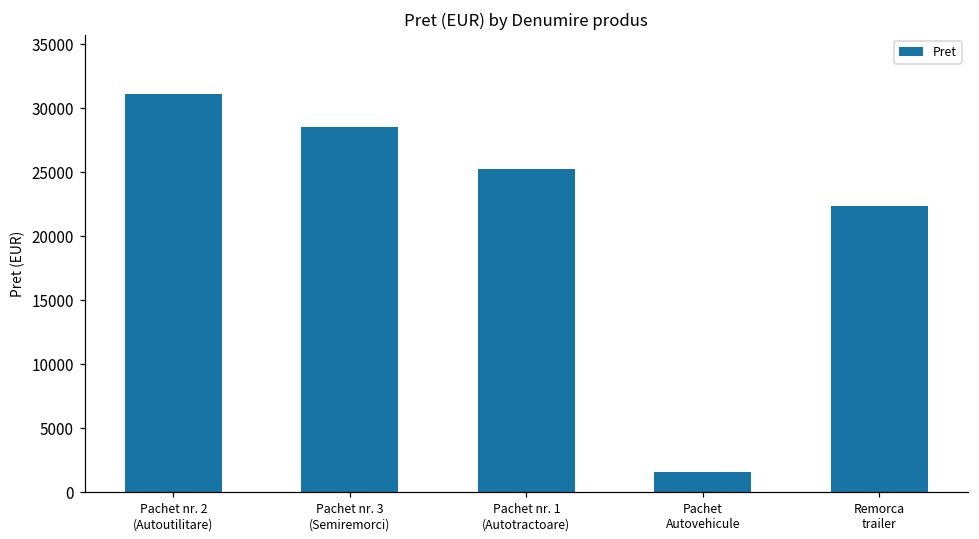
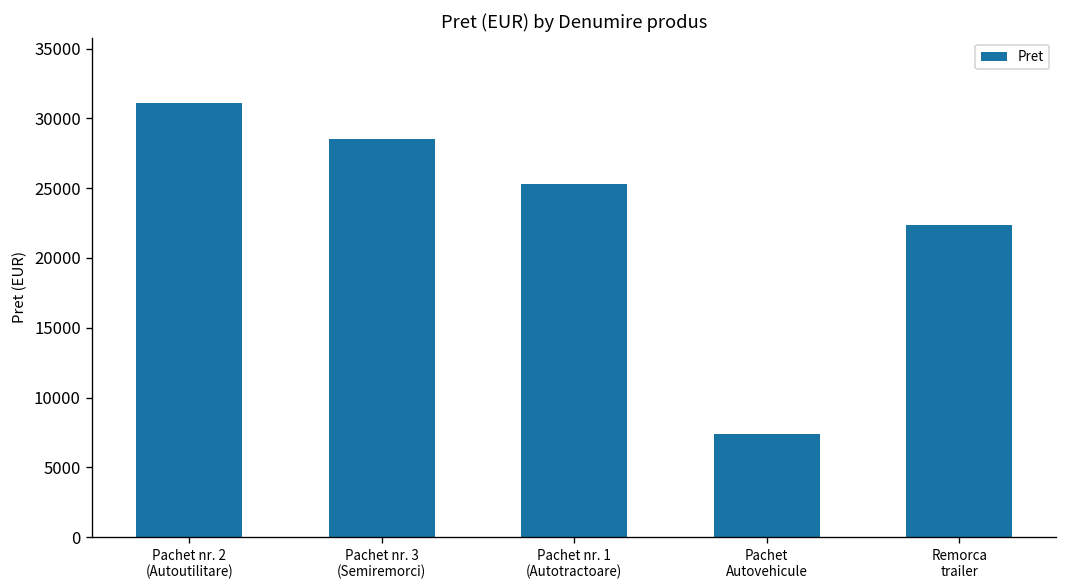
Pachet Autovehicule: 1600 -> 7400
